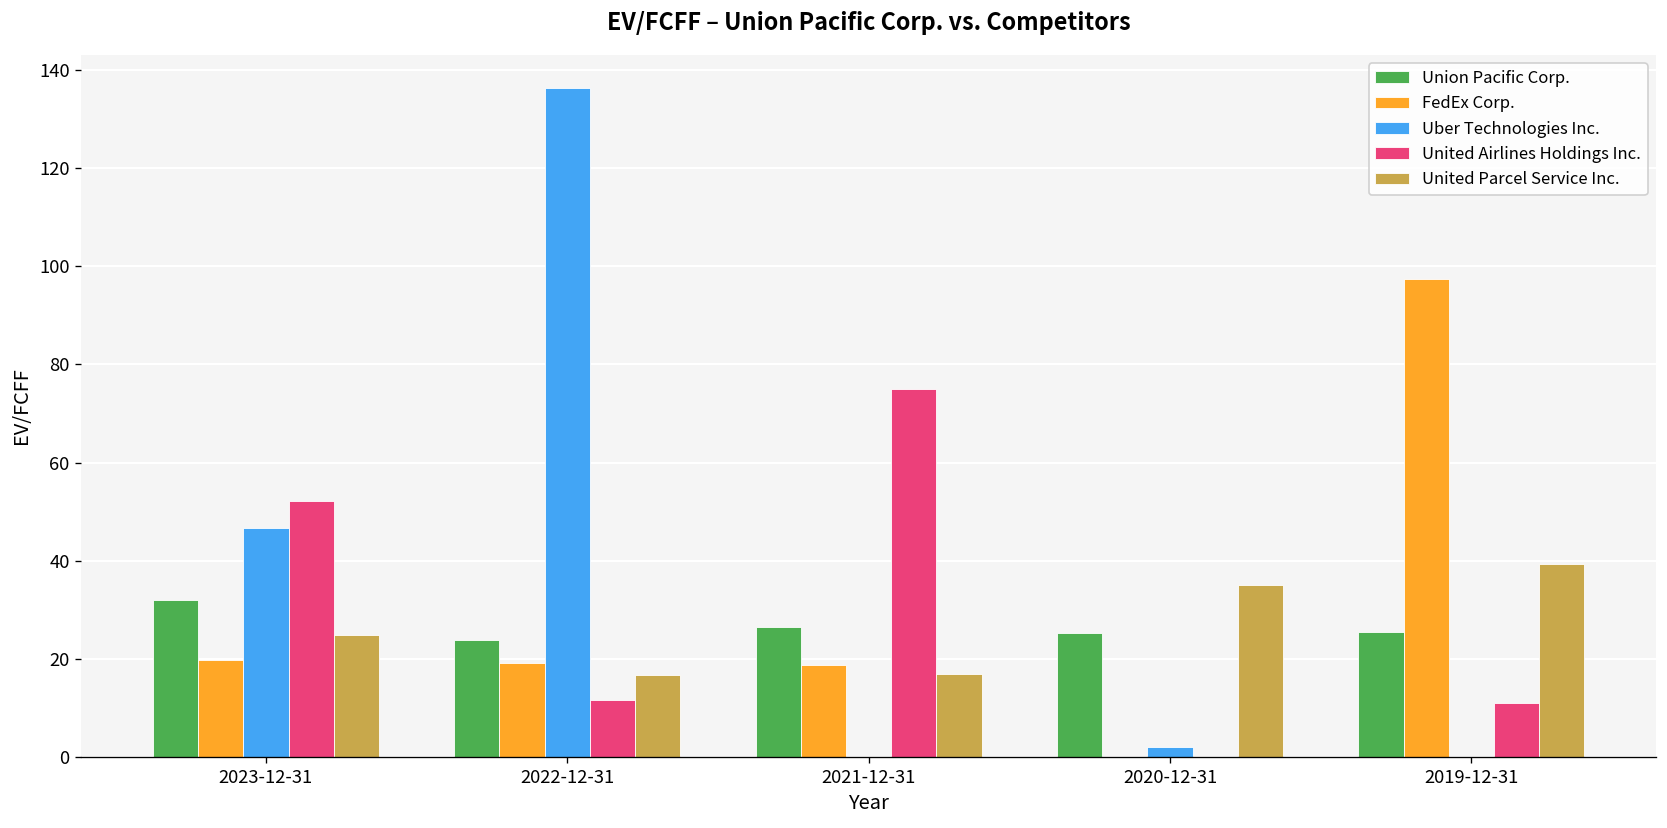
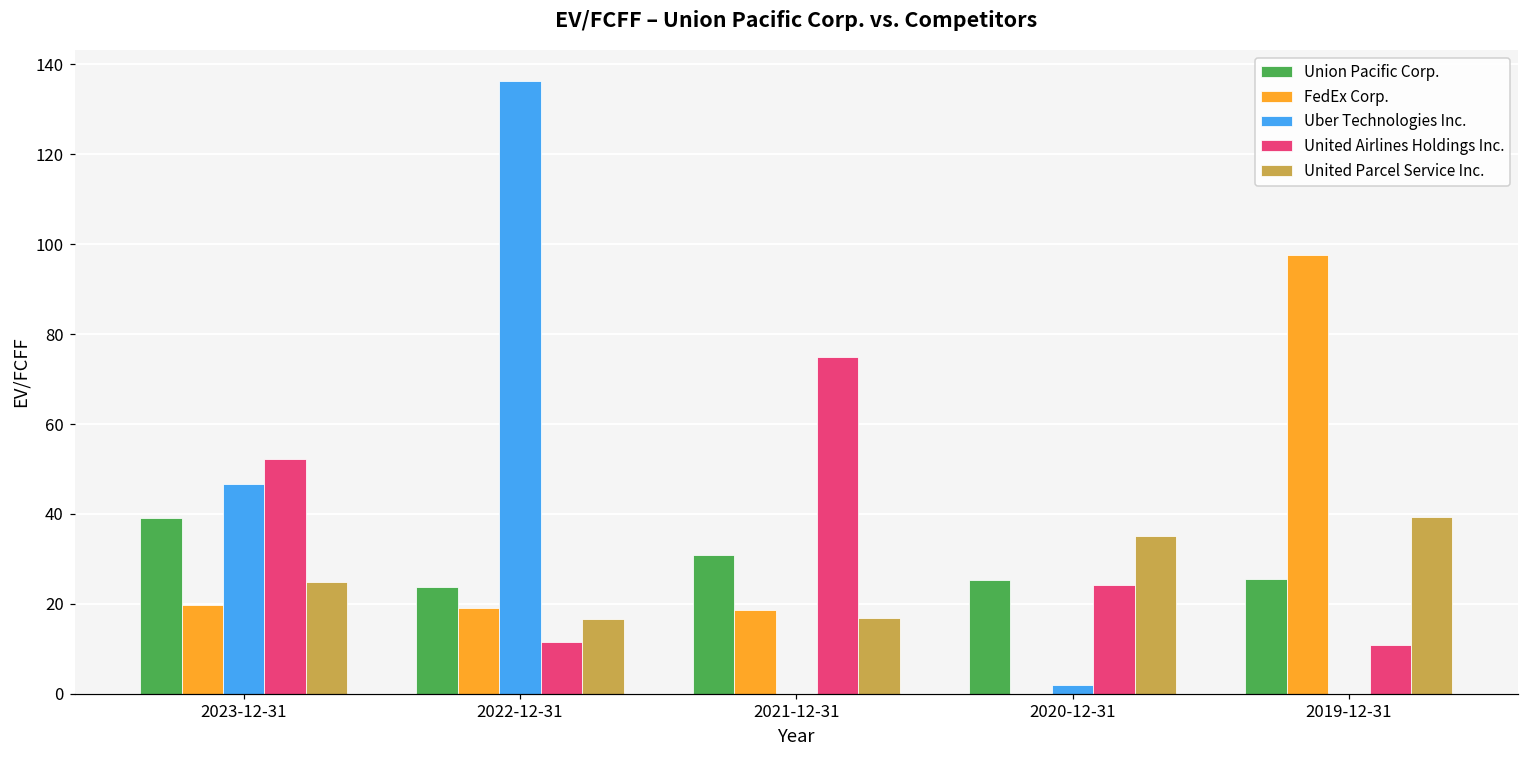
Union Pacific Corp., 2023-12-31: 32 -> 39
Union Pacific Corp., 2021-12-31: 26 -> 31
United Airlines Holdings Inc., 2020-12-31: 0 -> 24
